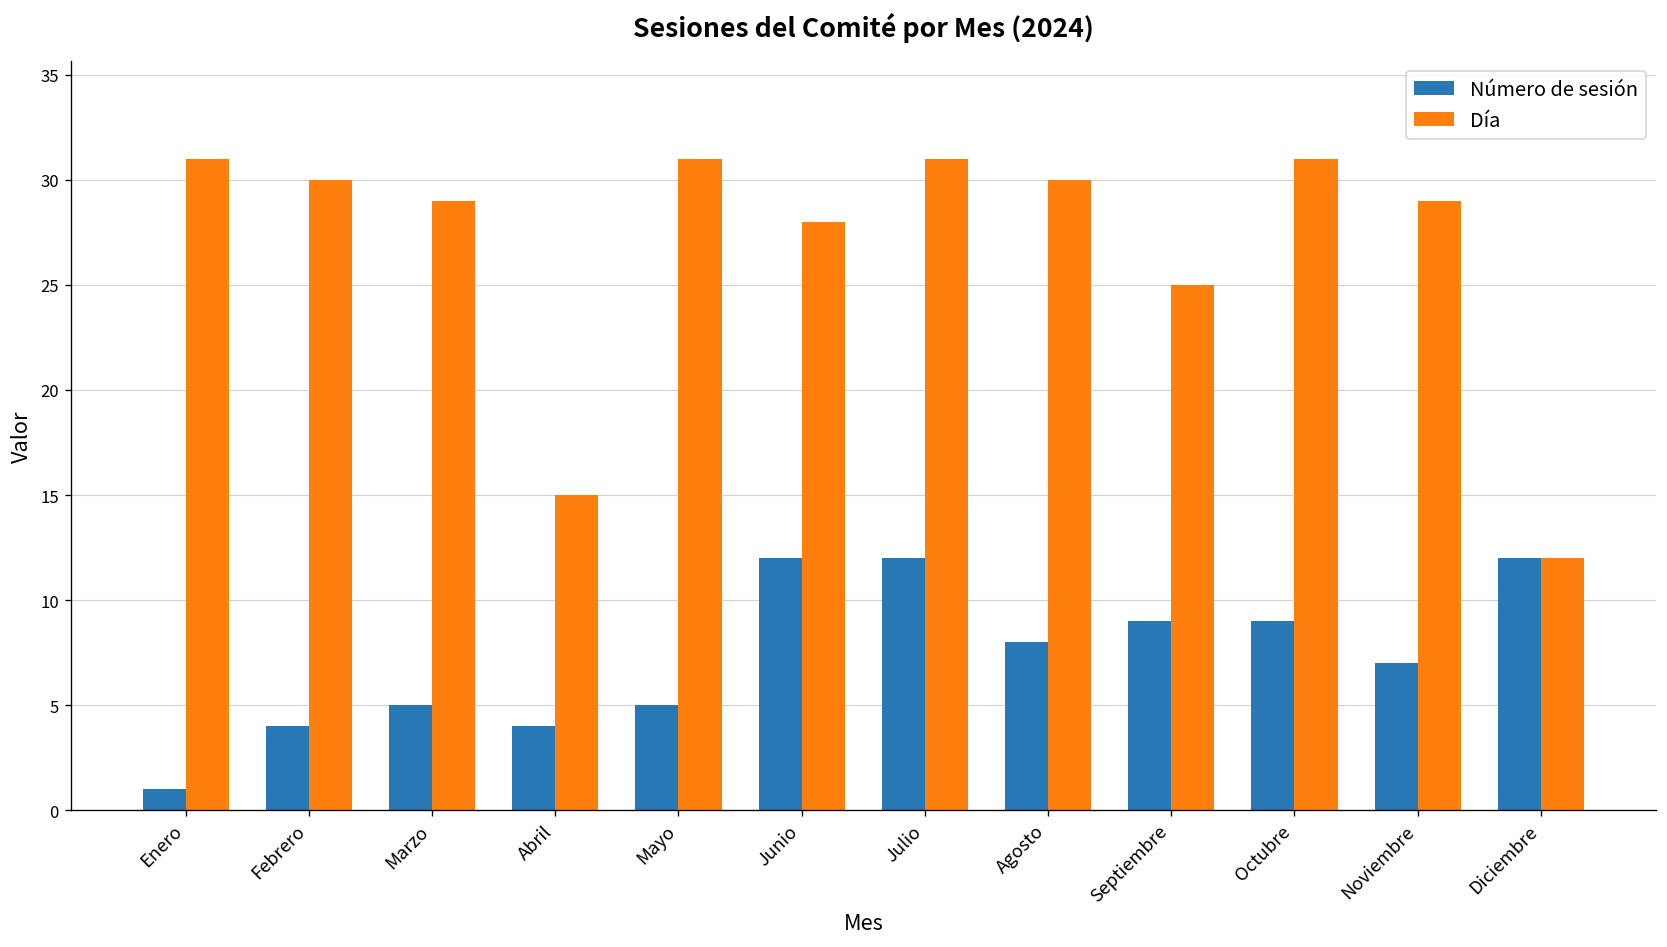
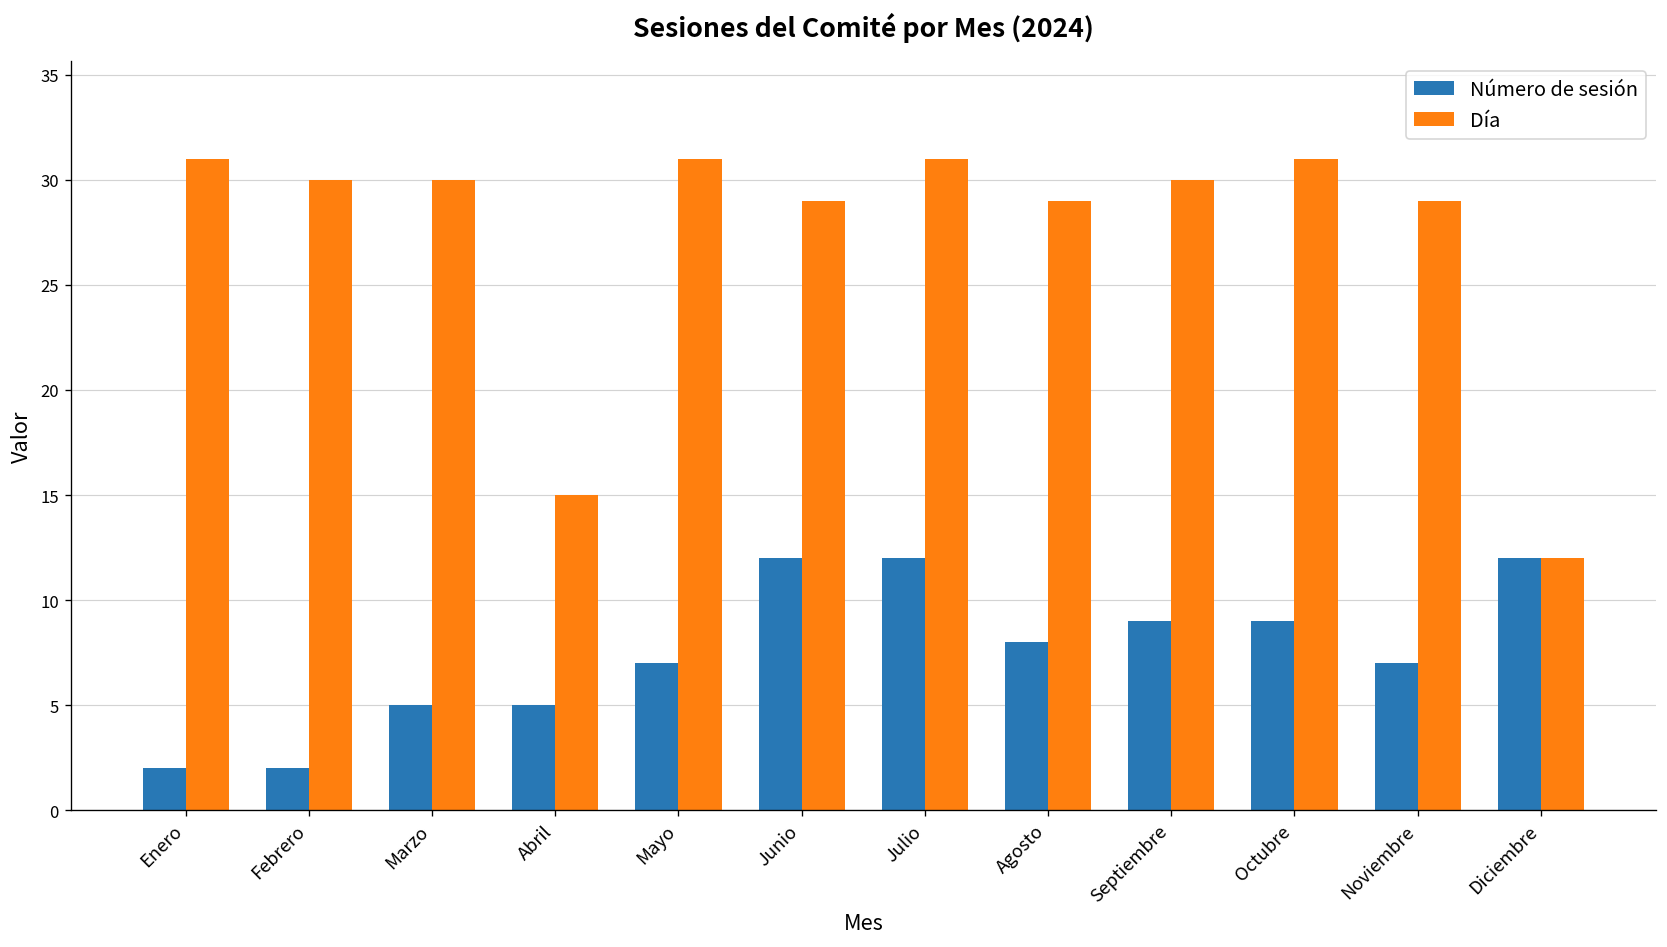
Número de sesión, Enero: 1 -> 2
Número de sesión, Febrero: 4 -> 2
Día, Marzo: 29 -> 30
Número de sesión, Abril: 4 -> 5
Número de sesión, Mayo: 5 -> 7
Día, Junio: 28 -> 29
Día, Agosto: 30 -> 29
Día, Septiembre: 25 -> 30
